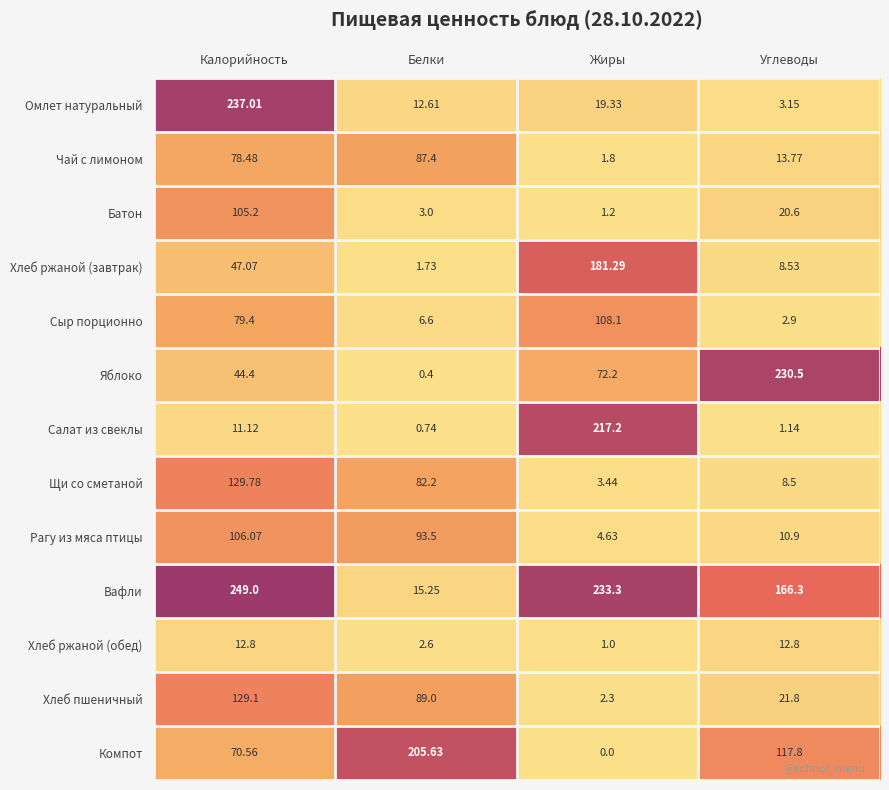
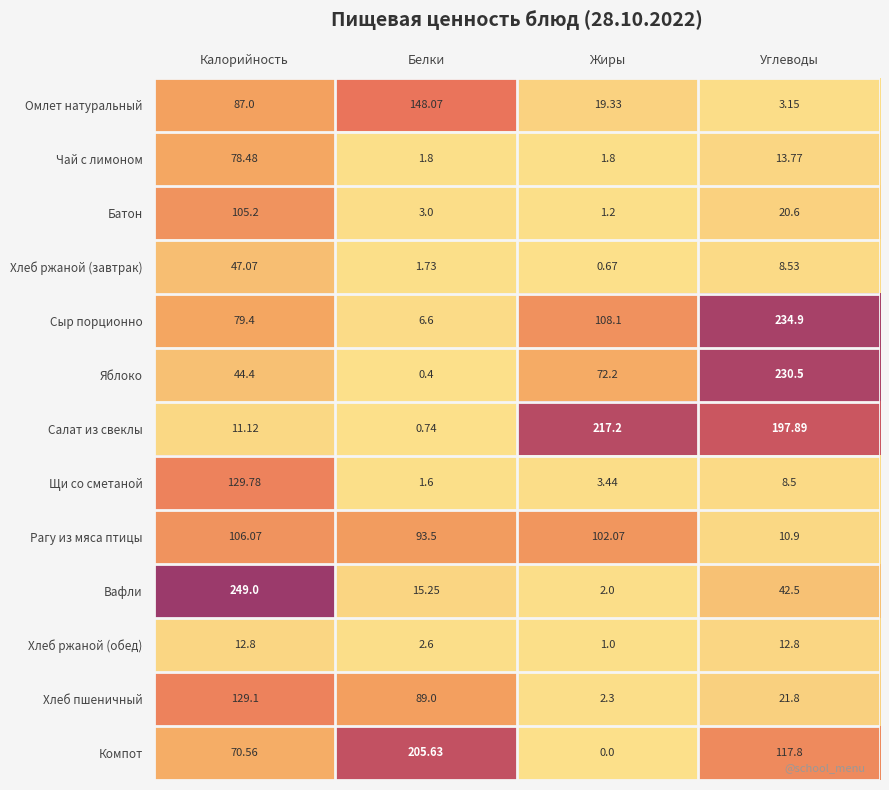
Омлет натуральный, Калорийность: 237.01 -> 87.0
Омлет натуральный, Белки: 12.61 -> 148.07
Чай с лимоном, Белки: 87.4 -> 1.8
Хлеб ржаной (завтрак), Жиры: 181.29 -> 0.67
Сыр порционно, Углеводы: 2.9 -> 234.9
Салат из свеклы, Углеводы: 1.14 -> 197.89
Щи со сметаной, Белки: 82.2 -> 1.6
Рагу из мяса птицы, Жиры: 4.63 -> 102.07
Вафли, Жиры: 233.3 -> 2.0
Вафли, Углеводы: 166.3 -> 42.5
